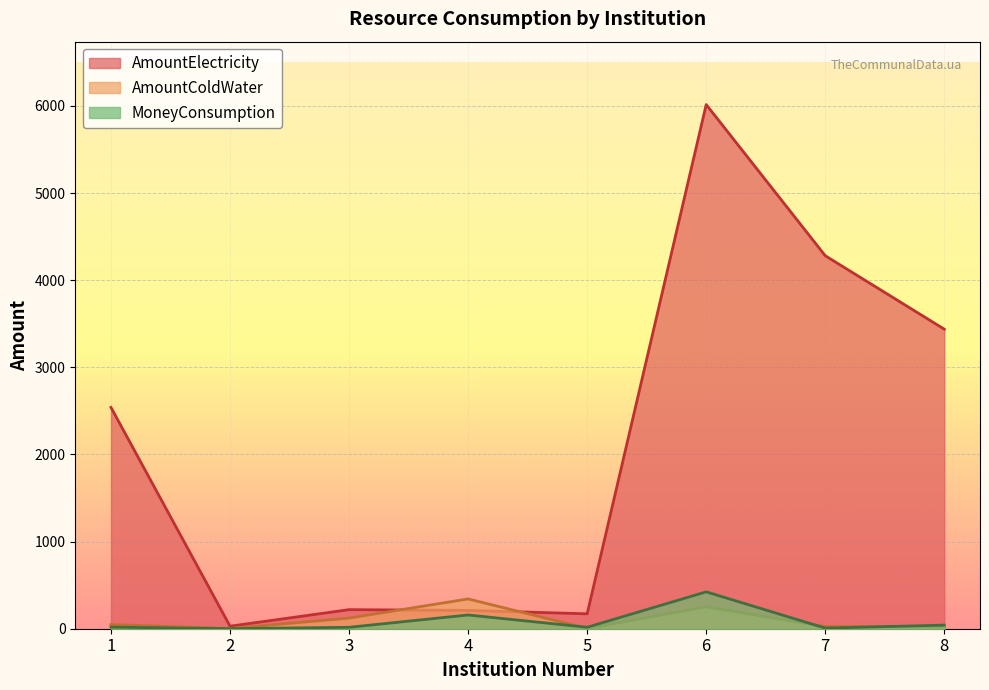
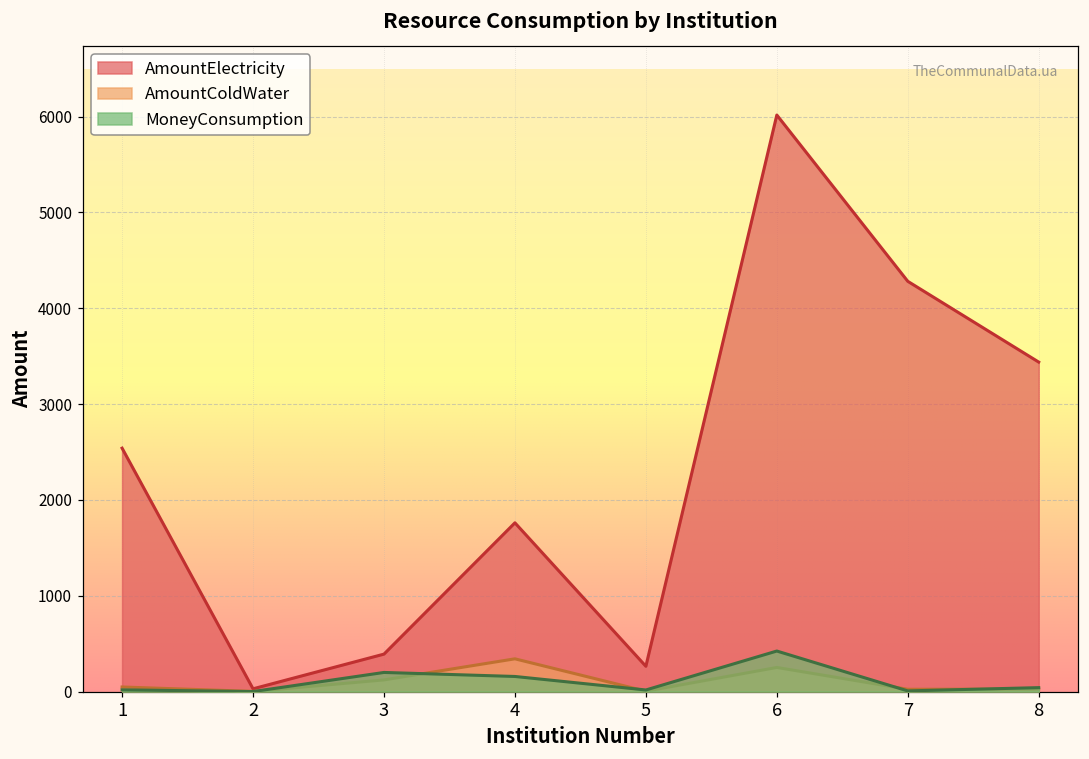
AmountElectricity, 3: 200 -> 400
MoneyConsumption, 3: 0 -> 200
AmountElectricity, 4: 200 -> 1800
AmountElectricity, 5: 200 -> 300
